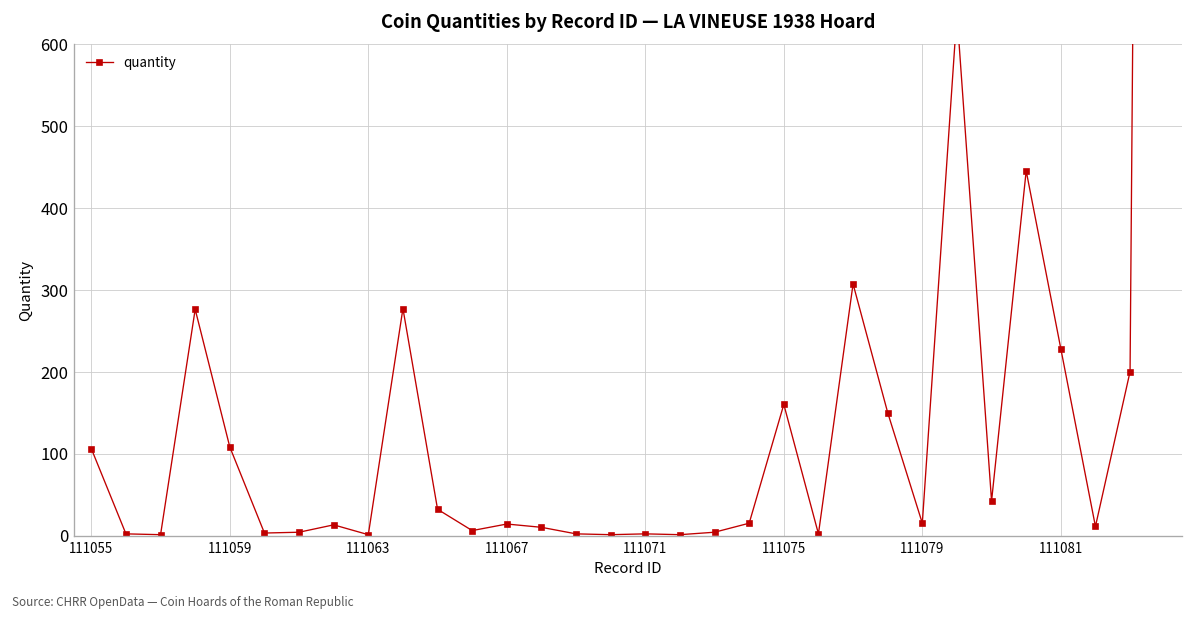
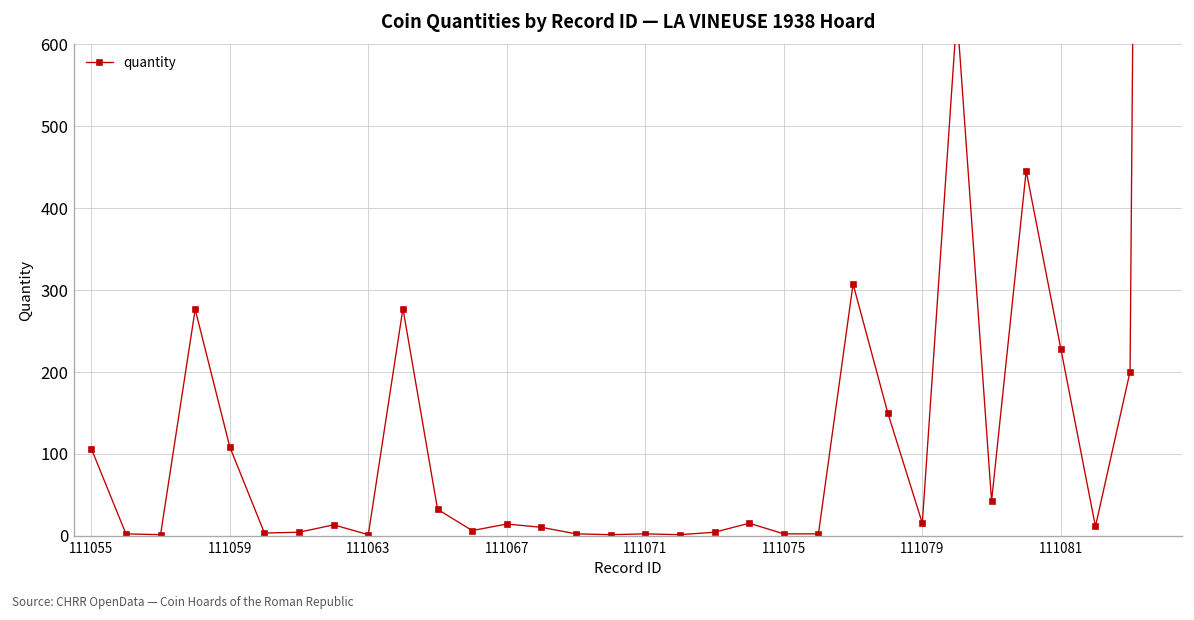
111075: 160 -> 0
